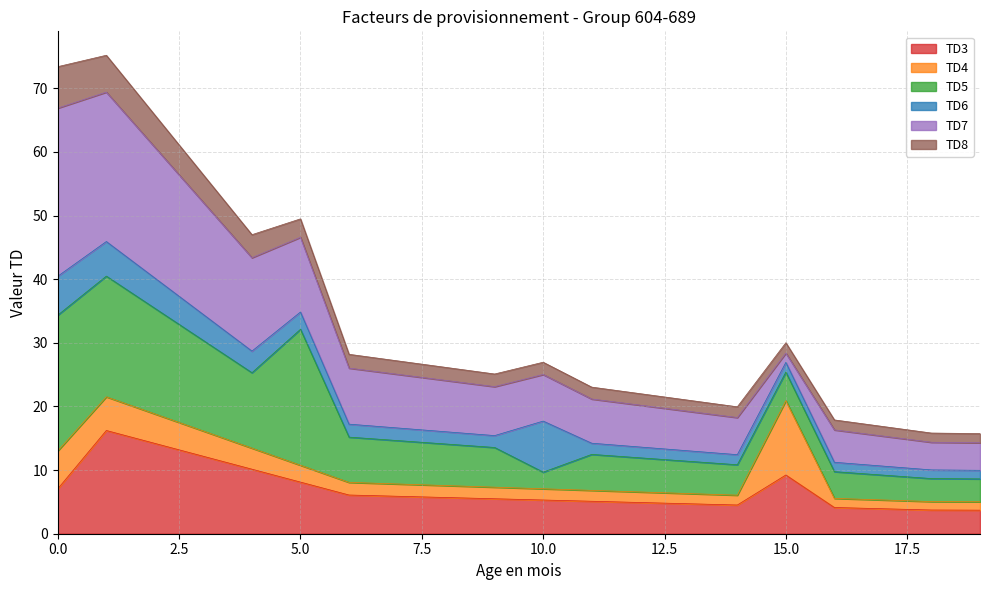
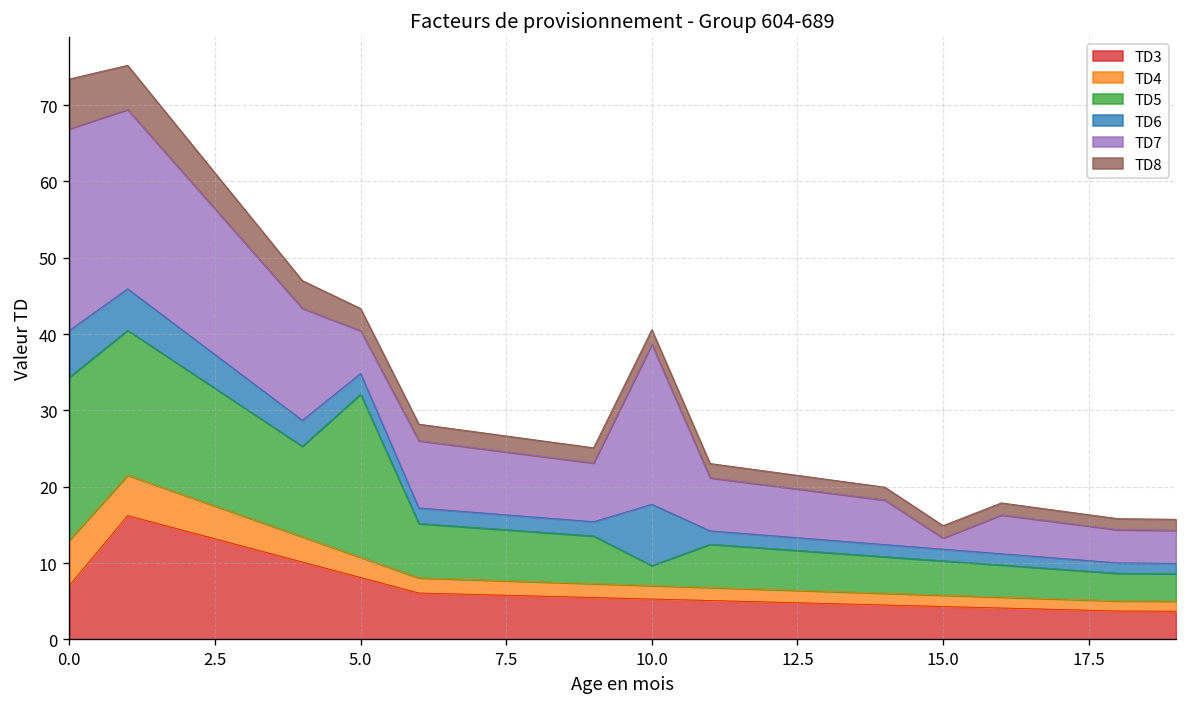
TD7, 5.0: 12 -> 6
TD7, 10.0: 7 -> 21
TD3, 15.0: 9 -> 4
TD4, 15.0: 12 -> 1
